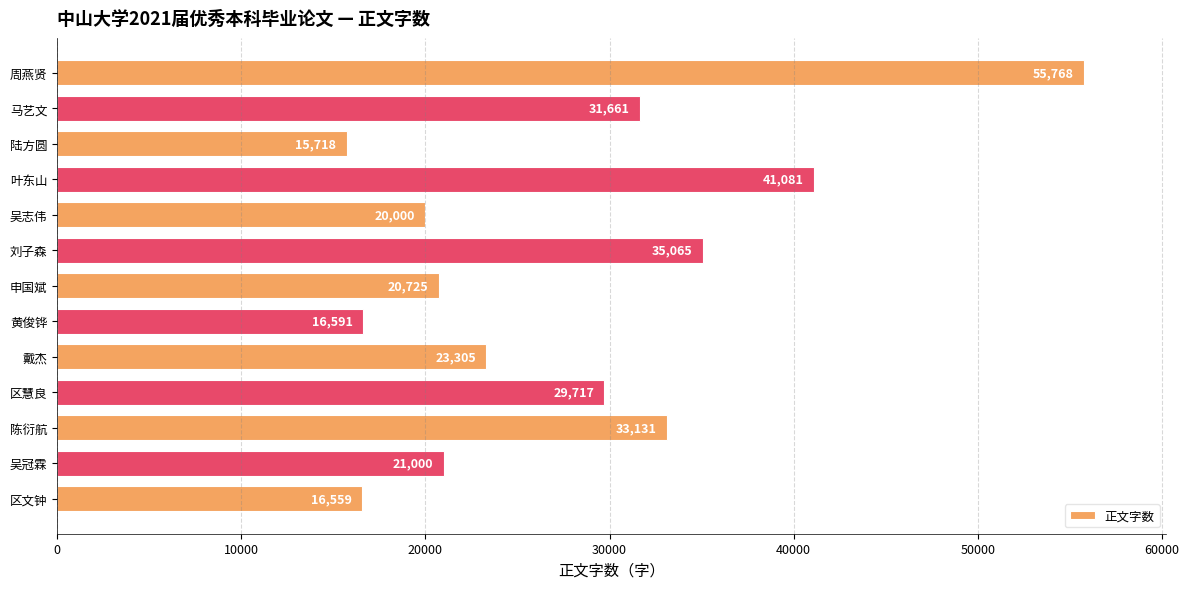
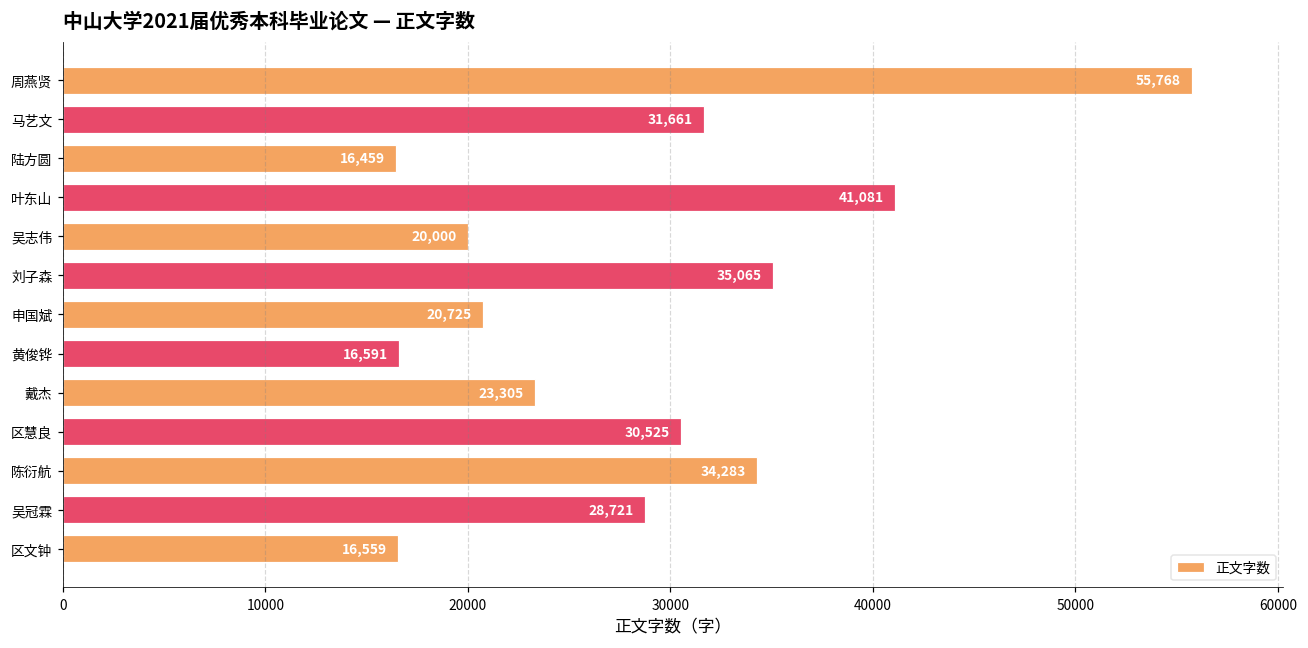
陆方圆: 15,718 -> 16,459
区慧良: 29,717 -> 30,525
陈衍航: 33,131 -> 34,283
吴冠霖: 21,000 -> 28,721
